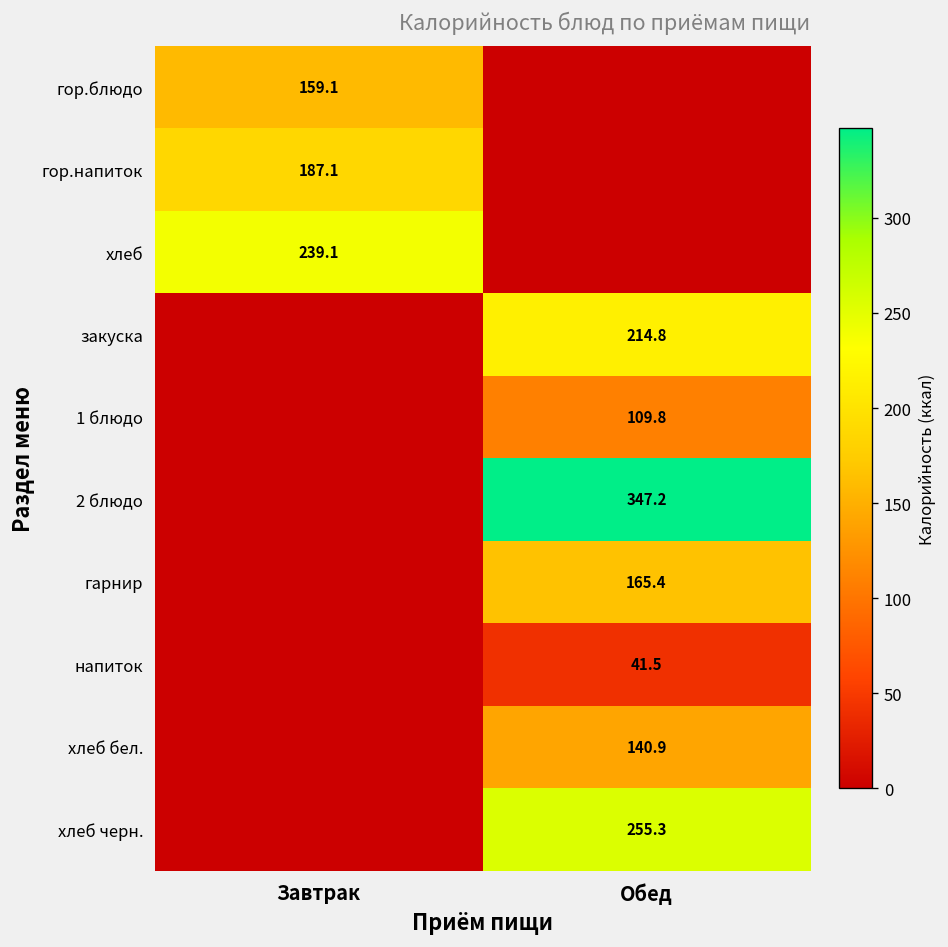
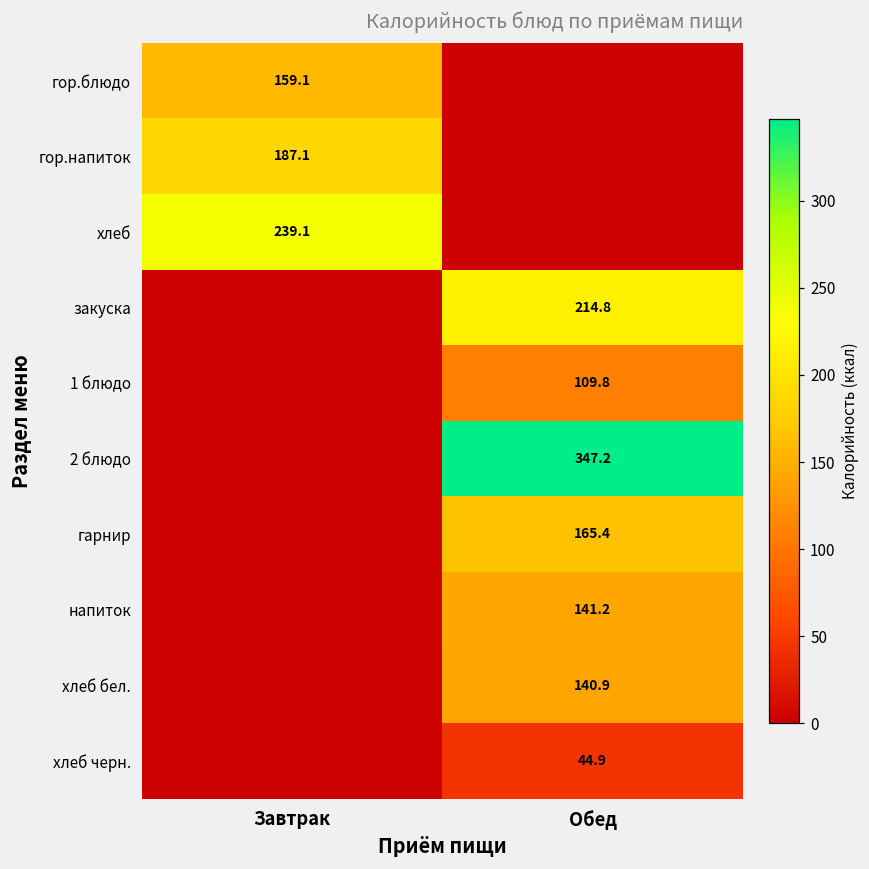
напиток, Обед: 41.5 -> 141.2
хлеб черн., Обед: 255.3 -> 44.9
